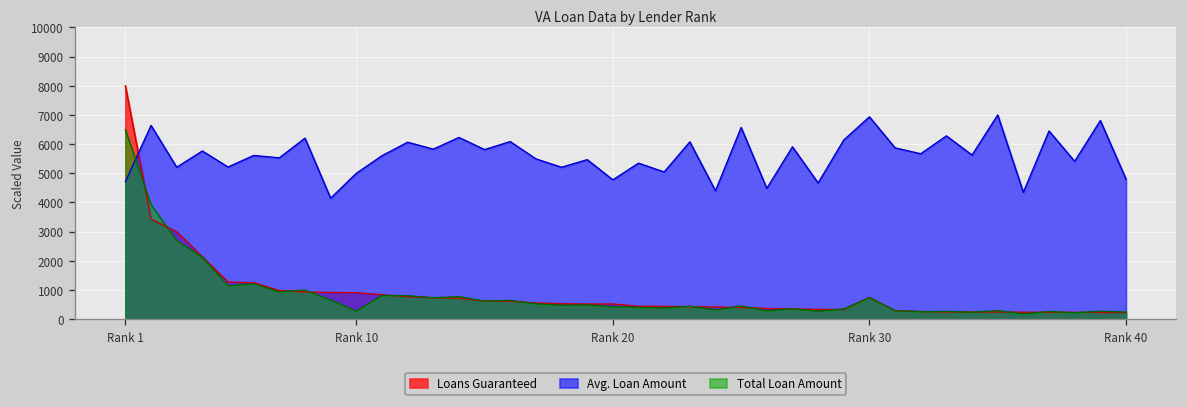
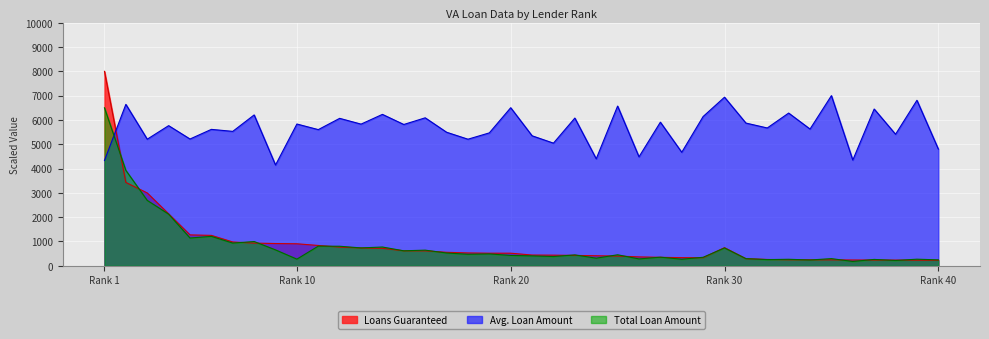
Avg. Loan Amount, Rank 1: 4700 -> 4300
Avg. Loan Amount, Rank 10: 5000 -> 5800
Avg. Loan Amount, Rank 20: 4800 -> 6500
